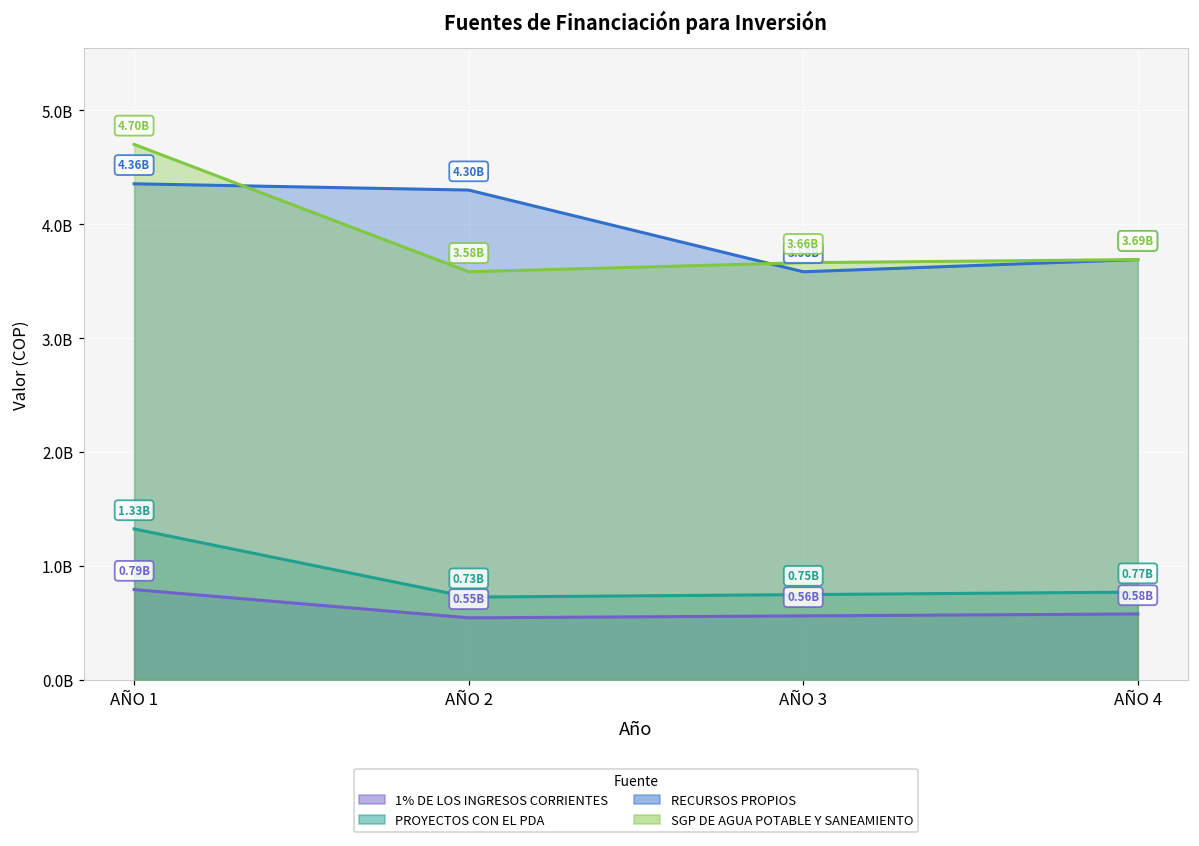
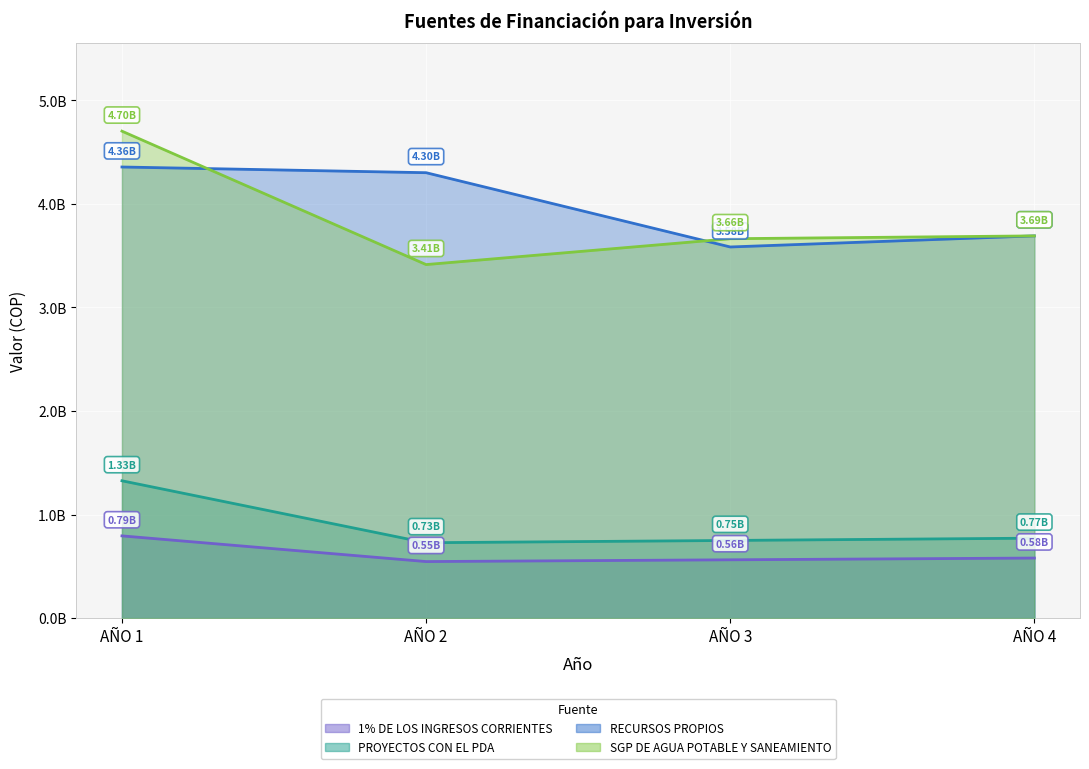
SGP DE AGUA POTABLE Y SANEAMIENTO, AÑO 2: 3.58B -> 3.41B
